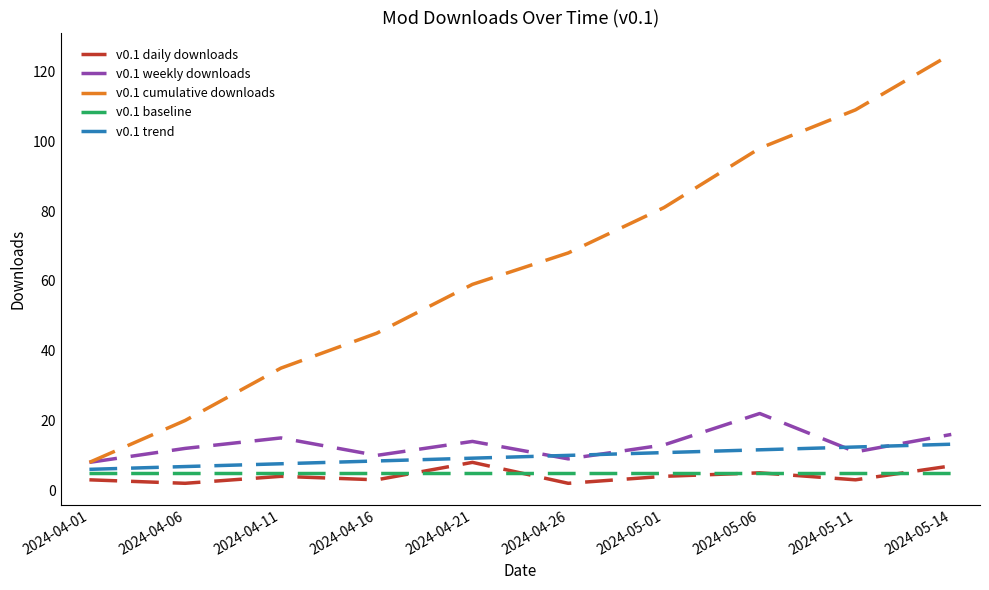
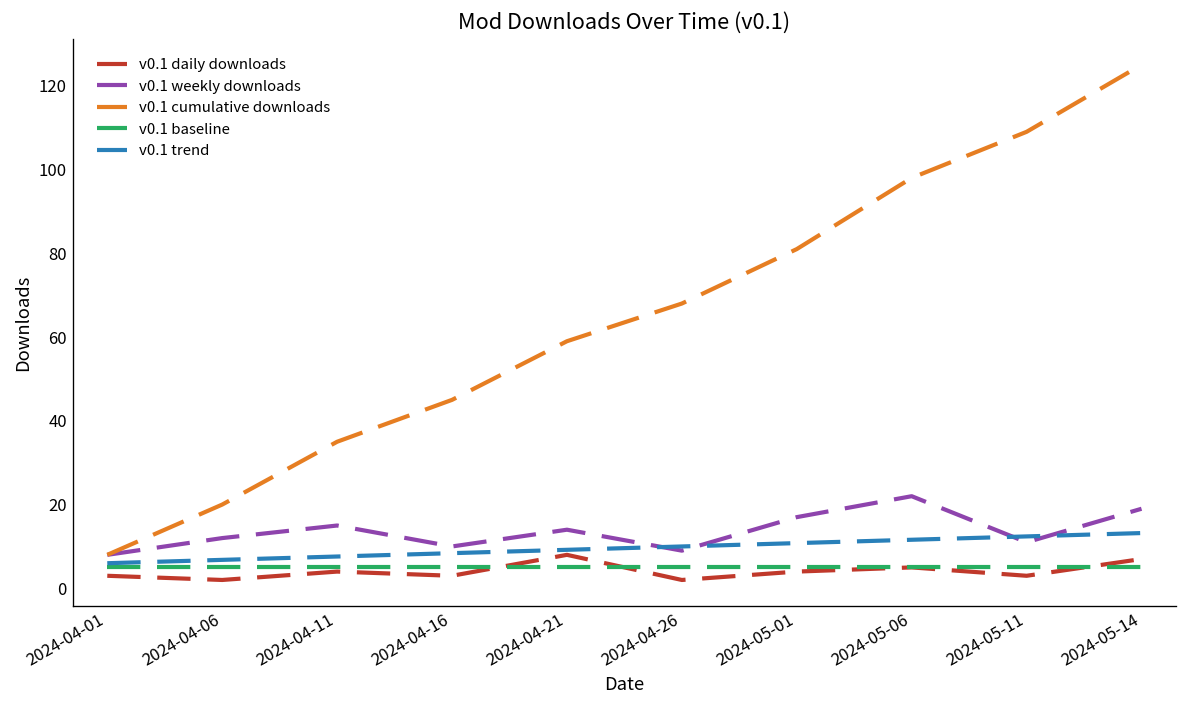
v0.1 weekly downloads, 2024-05-01: 13 -> 17
v0.1 weekly downloads, 2024-05-14: 16 -> 19
